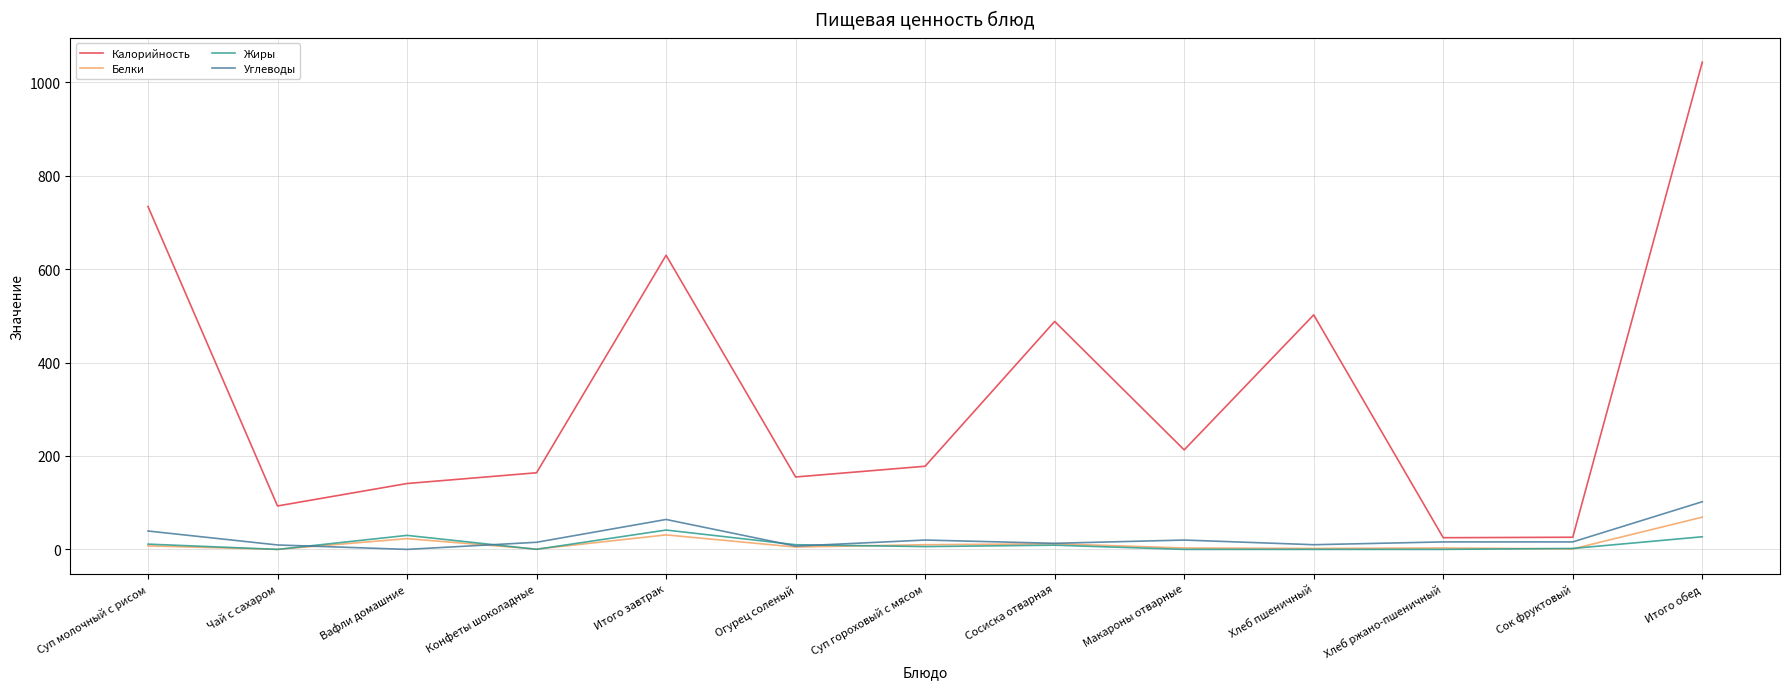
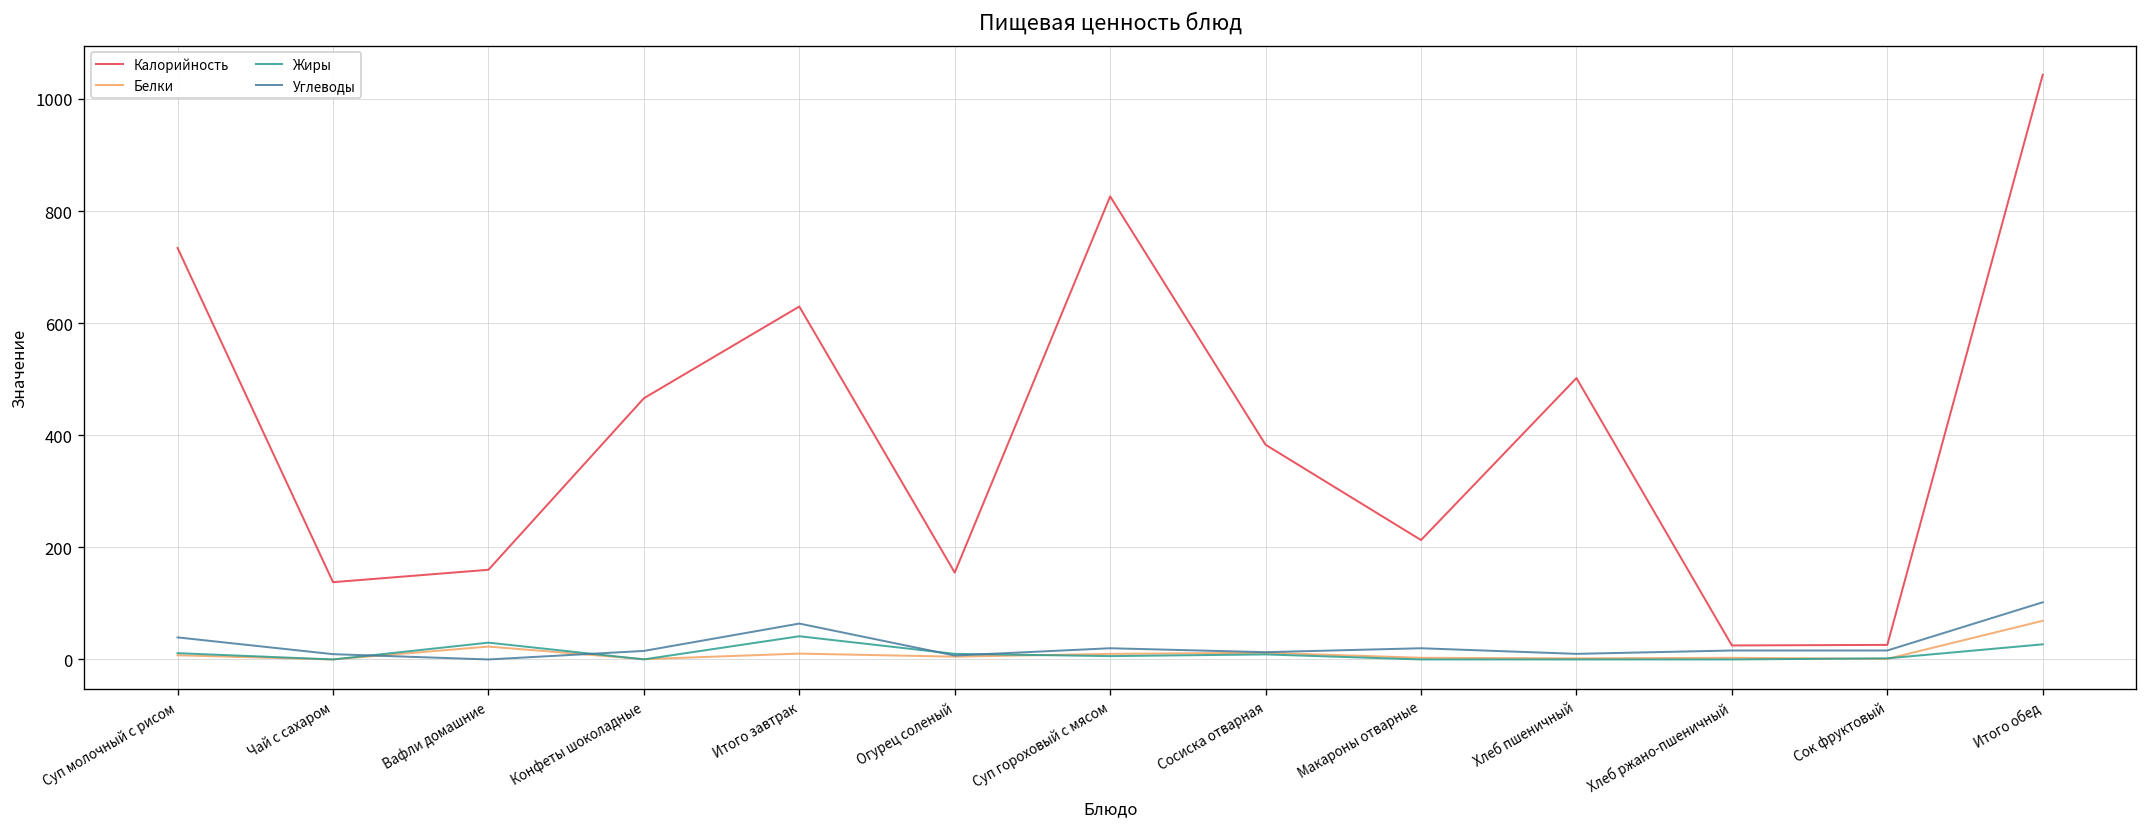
Калорийность, Чай с сахаром: 90 -> 140
Калорийность, Вафли домашние: 140 -> 160
Калорийность, Конфеты шоколадные: 160 -> 470
Белки, Итого завтрак: 30 -> 10
Калорийность, Суп гороховый с мясом: 180 -> 830
Калорийность, Сосиска отварная: 490 -> 380
